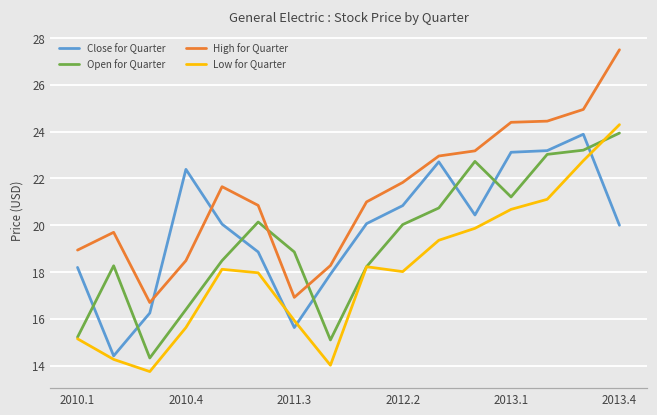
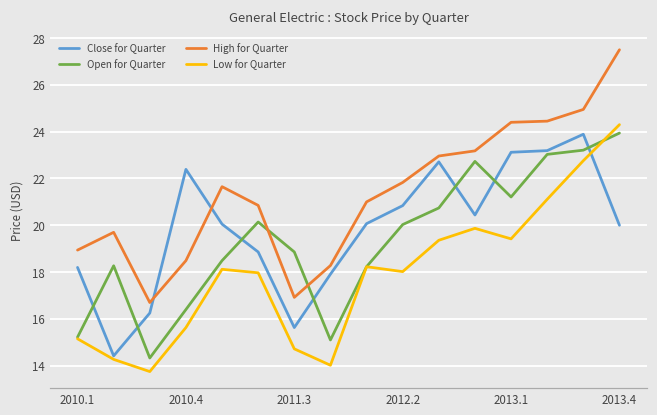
Low for Quarter, 2011.3: 15.9 -> 14.7
Low for Quarter, 2013.1: 20.7 -> 19.4
